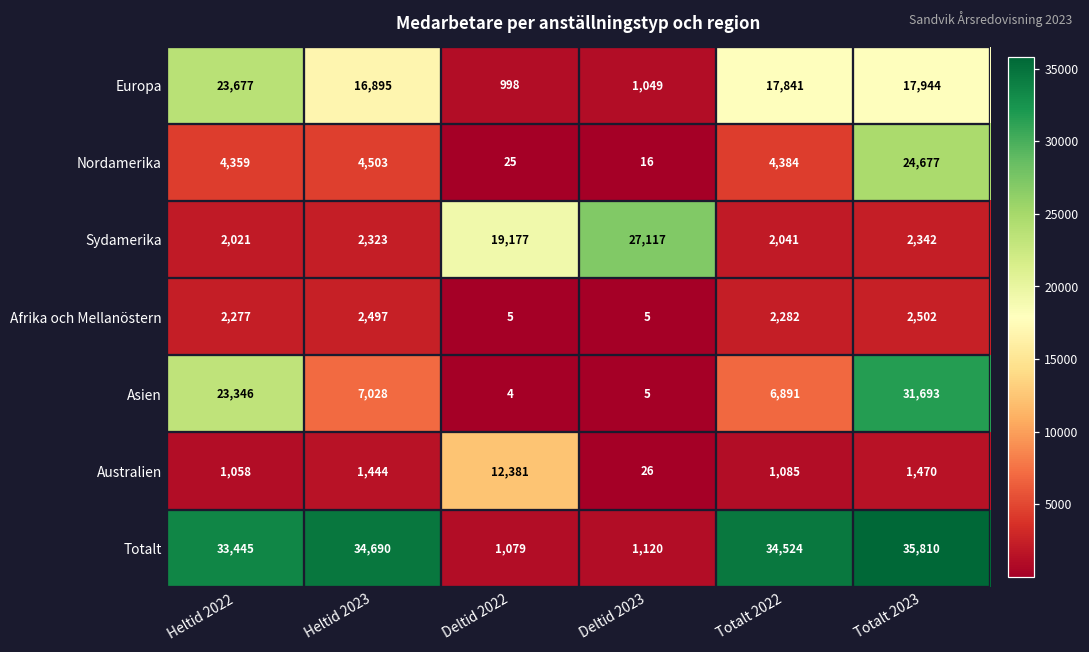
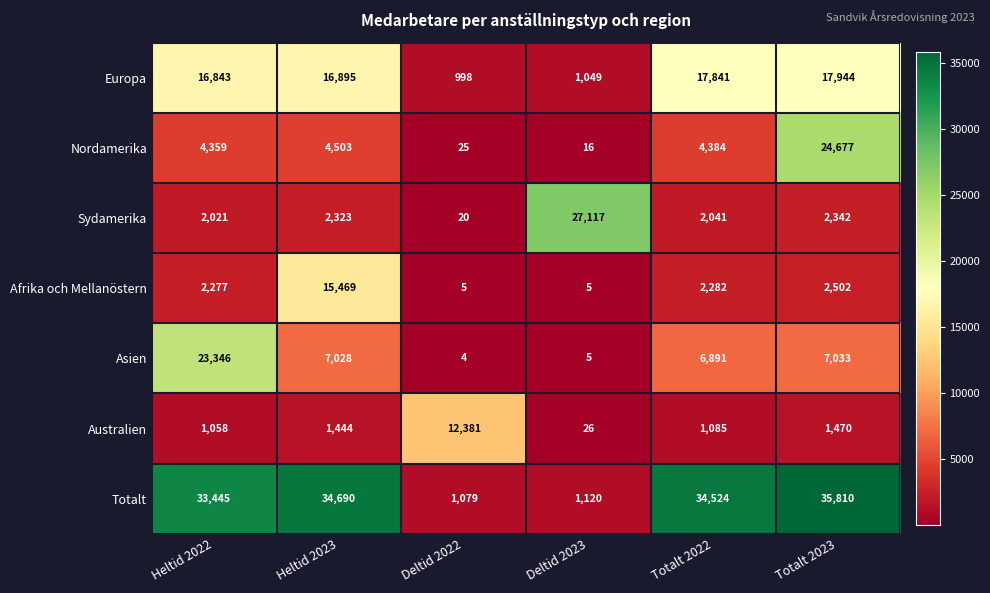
Europa, Heltid 2022: 23,677 -> 16,843
Sydamerika, Deltid 2022: 19,177 -> 20
Afrika och Mellanöstern, Heltid 2023: 2,497 -> 15,469
Asien, Totalt 2023: 31,693 -> 7,033
